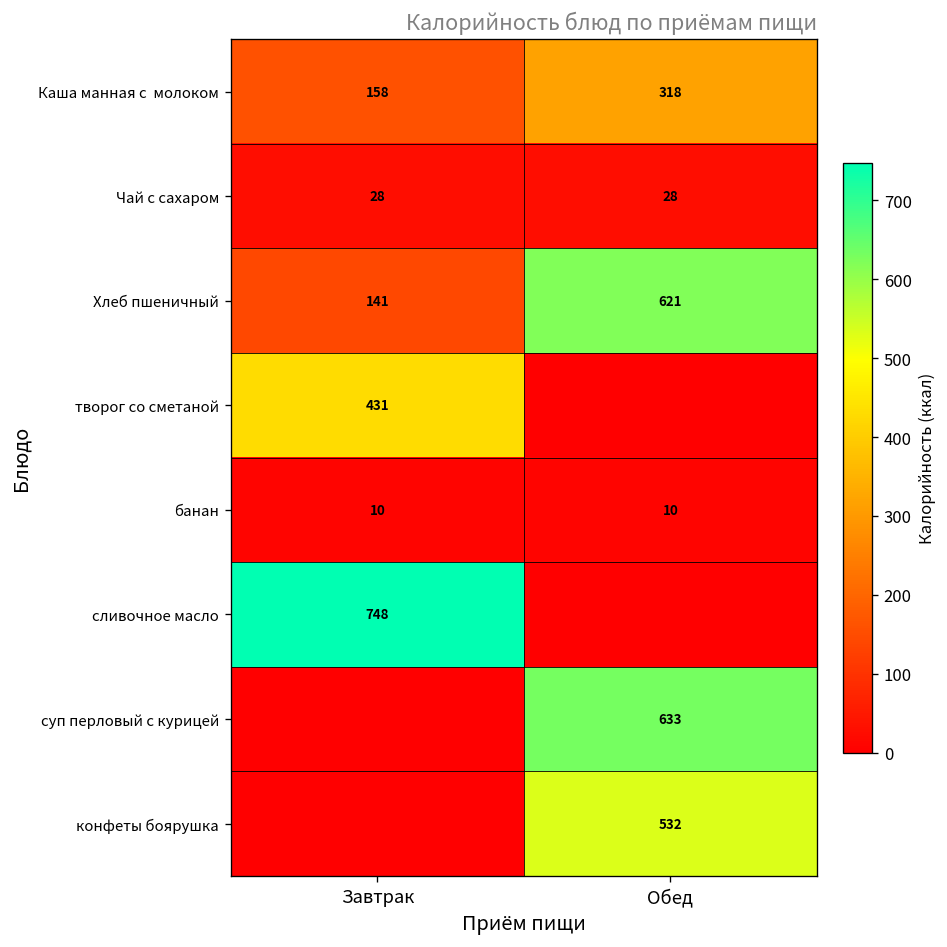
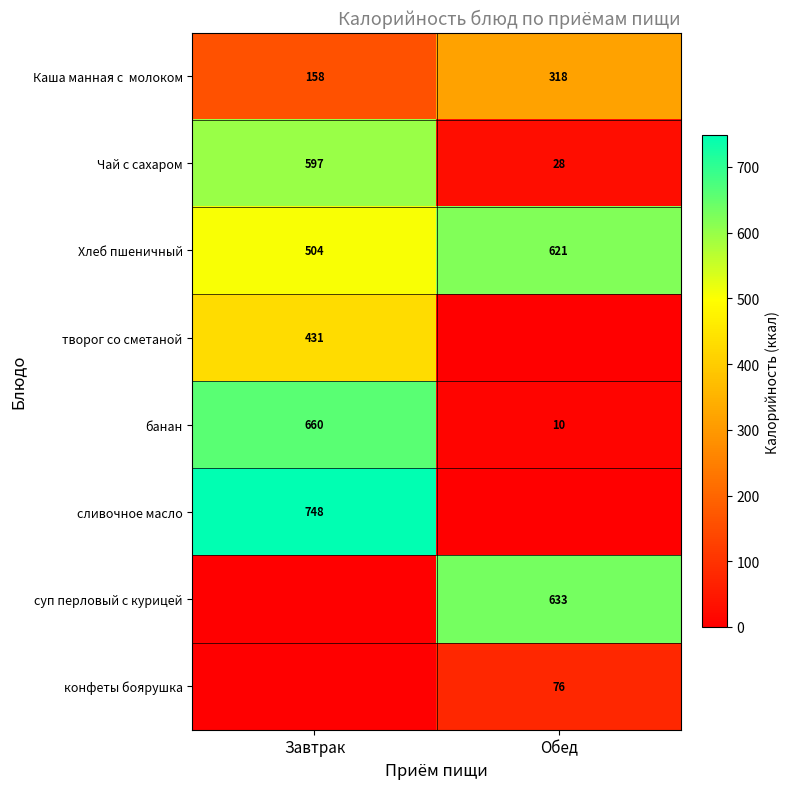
Чай с сахаром, Завтрак: 28 -> 597
Хлеб пшеничный, Завтрак: 141 -> 504
банан, Завтрак: 10 -> 660
конфеты боярушка, Обед: 532 -> 76
